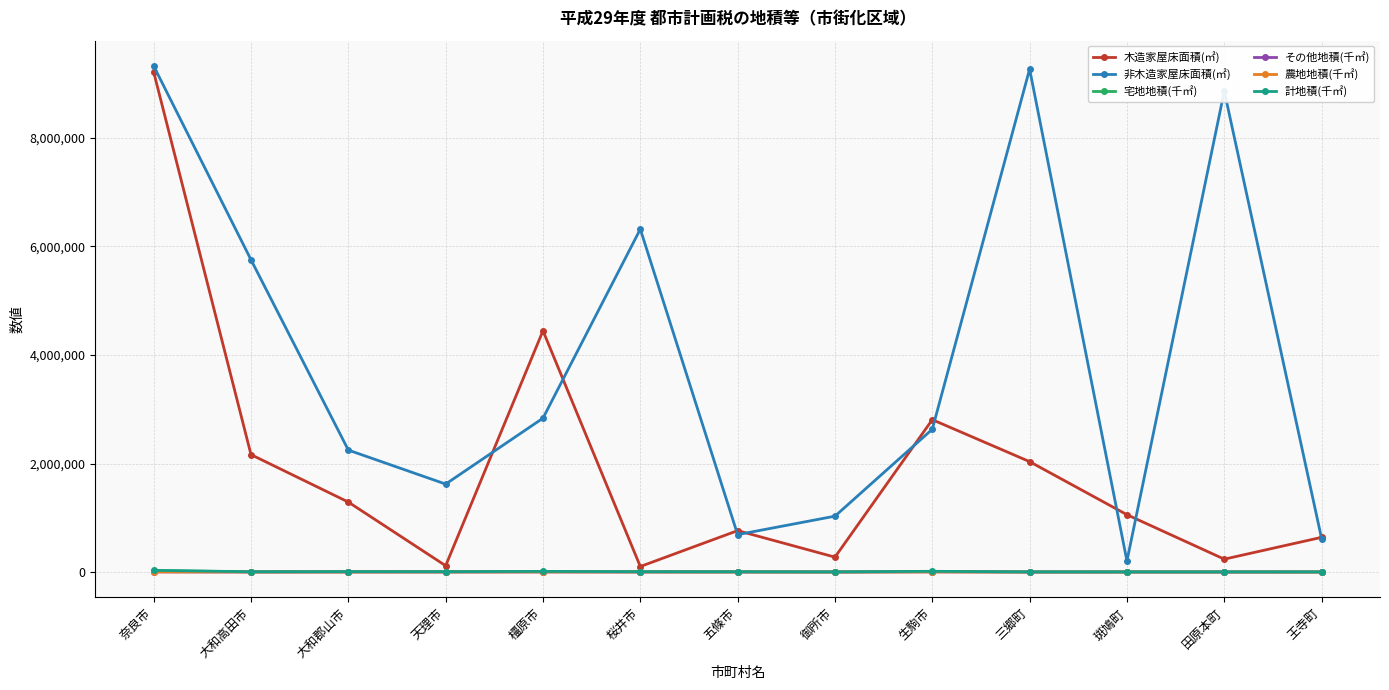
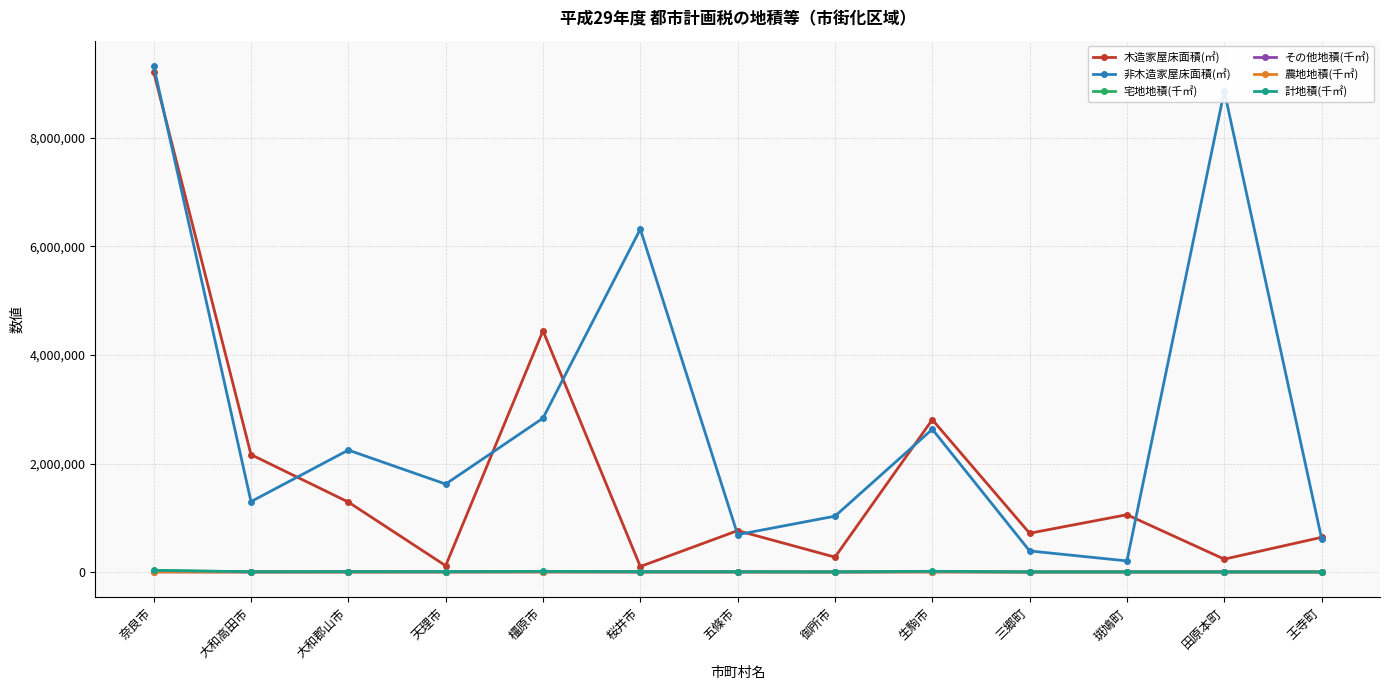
非木造家屋床面積(㎡), 大和高田市: 5,800,000 -> 1,300,000
木造家屋床面積(㎡), 三郷町: 2,000,000 -> 700,000
非木造家屋床面積(㎡), 三郷町: 9,300,000 -> 400,000
